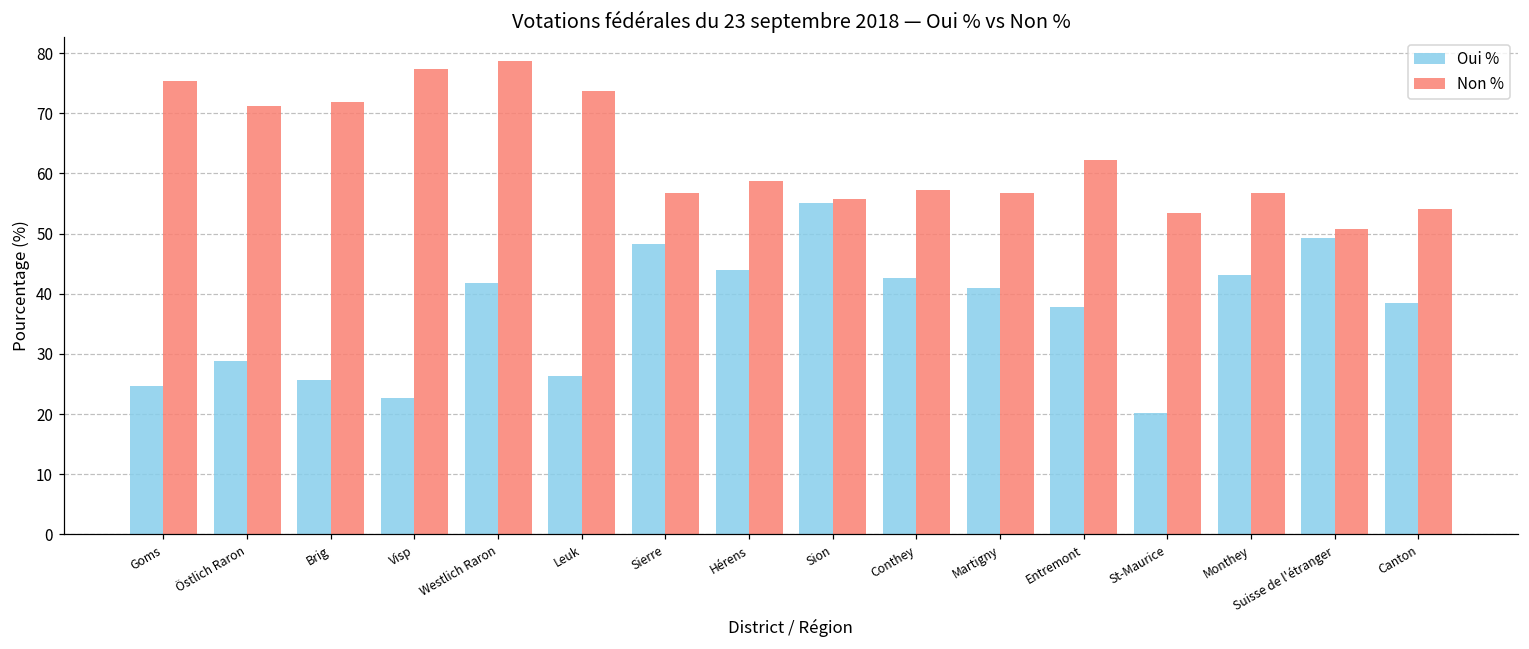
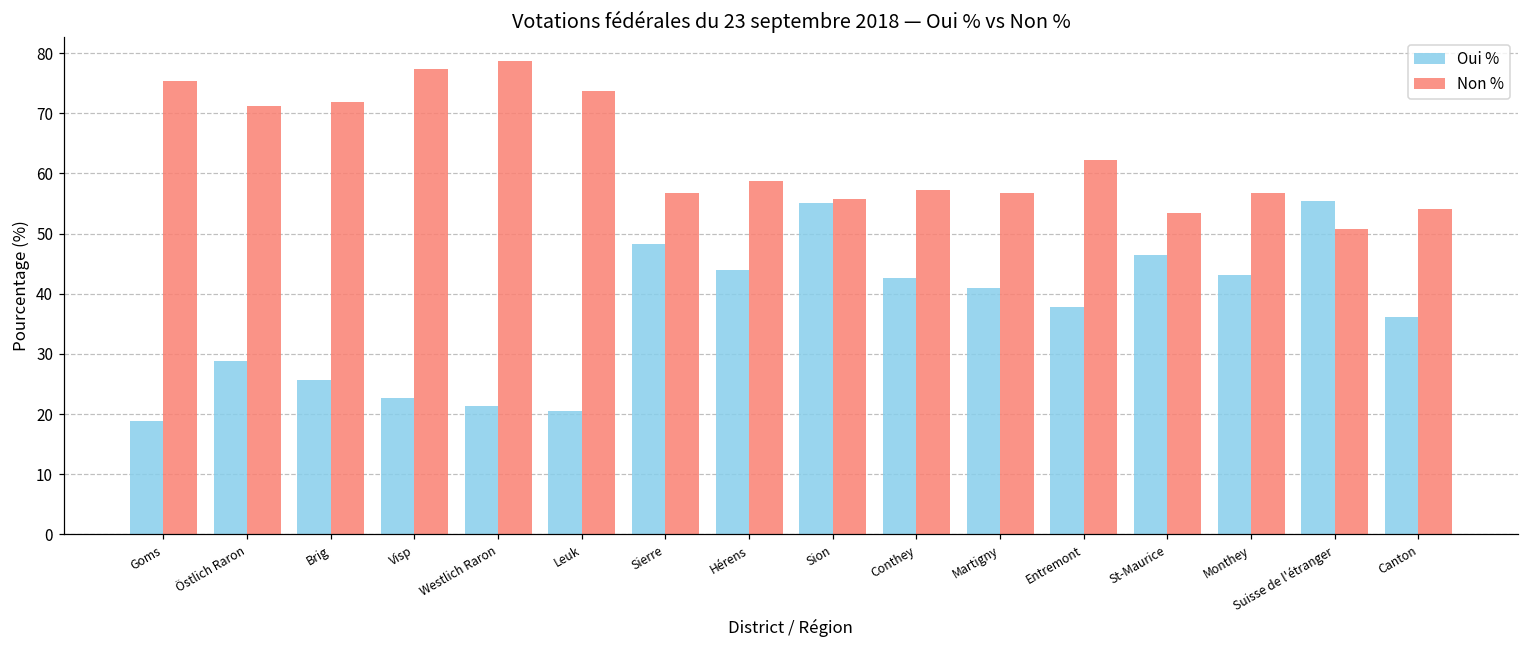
Oui %, Goms: 25 -> 19
Oui %, Westlich Raron: 42 -> 21
Oui %, Leuk: 26 -> 21
Oui %, St-Maurice: 20 -> 47
Oui %, Suisse de l'étranger: 49 -> 55
Oui %, Canton: 39 -> 36
